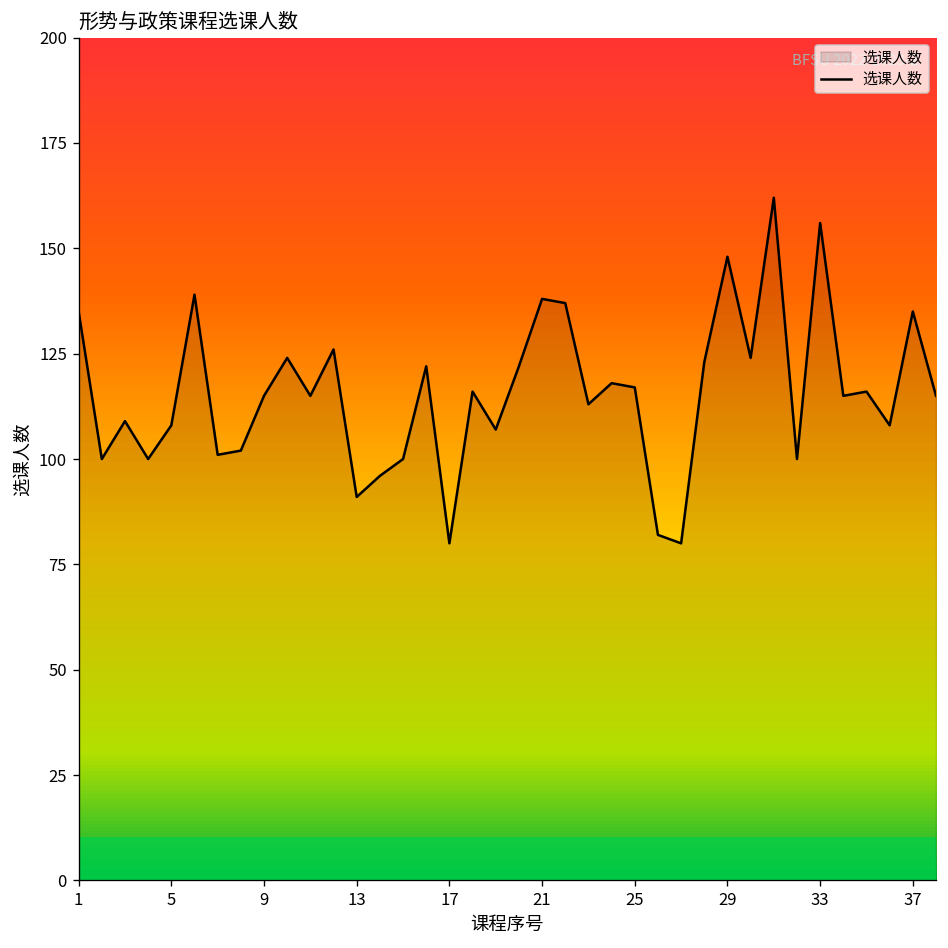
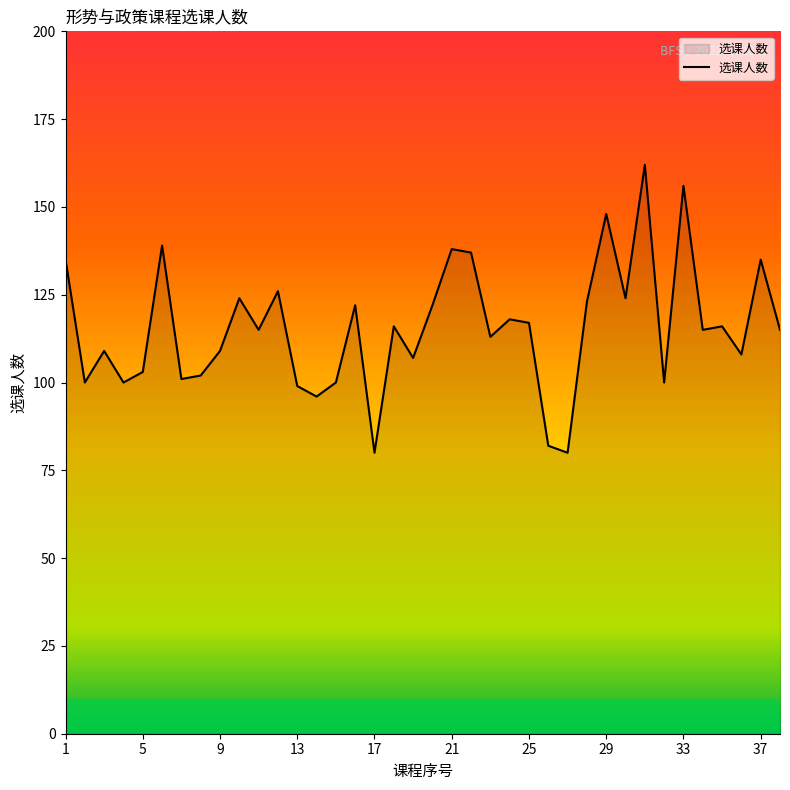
5: 108 -> 103
9: 115 -> 109
13: 91 -> 99
